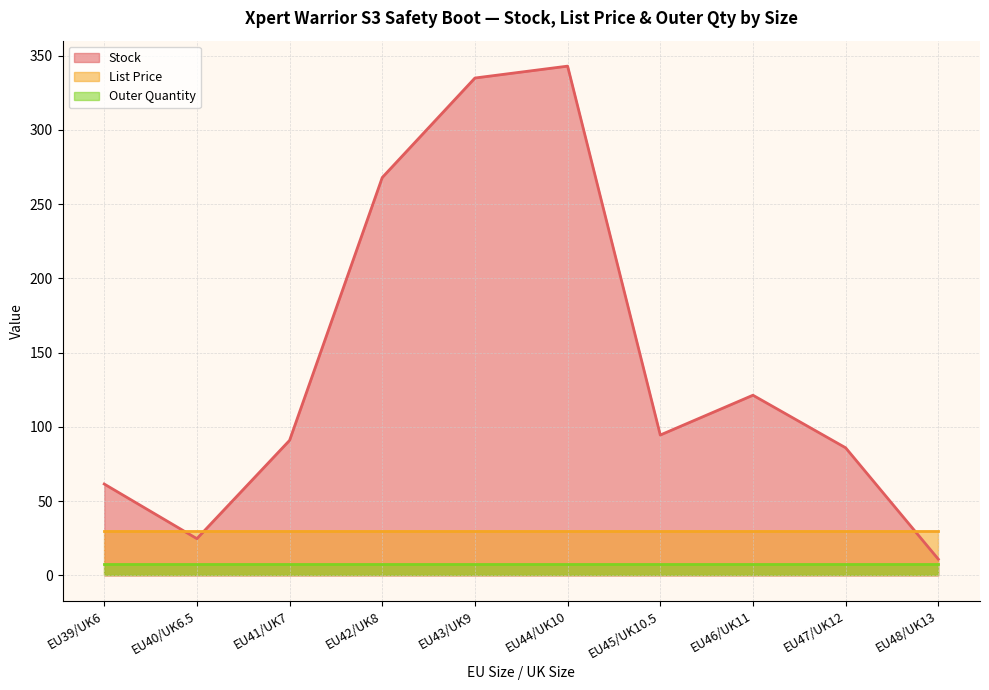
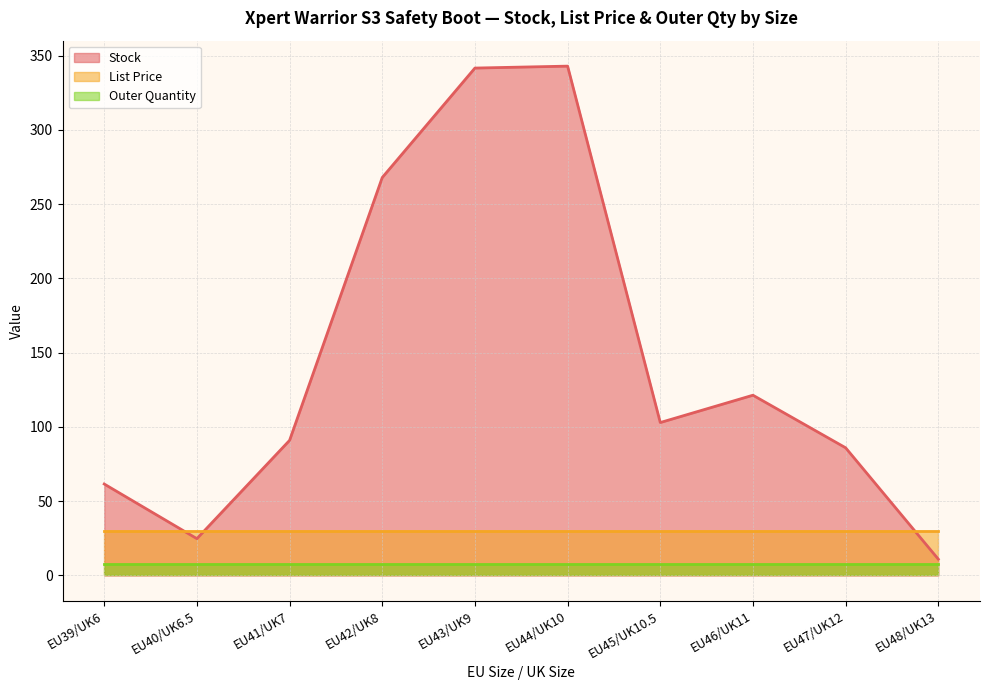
Stock, EU43/UK9: 335 -> 342
Stock, EU45/UK10.5: 95 -> 103
